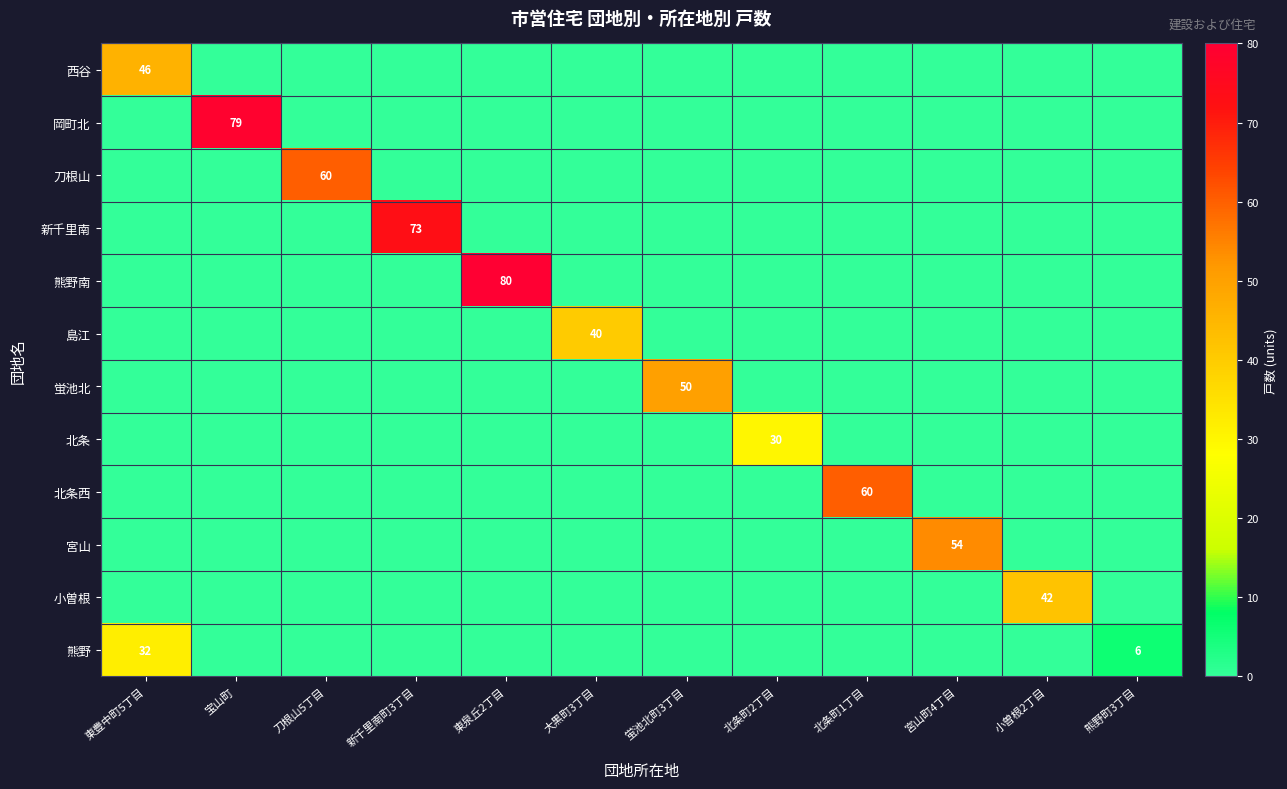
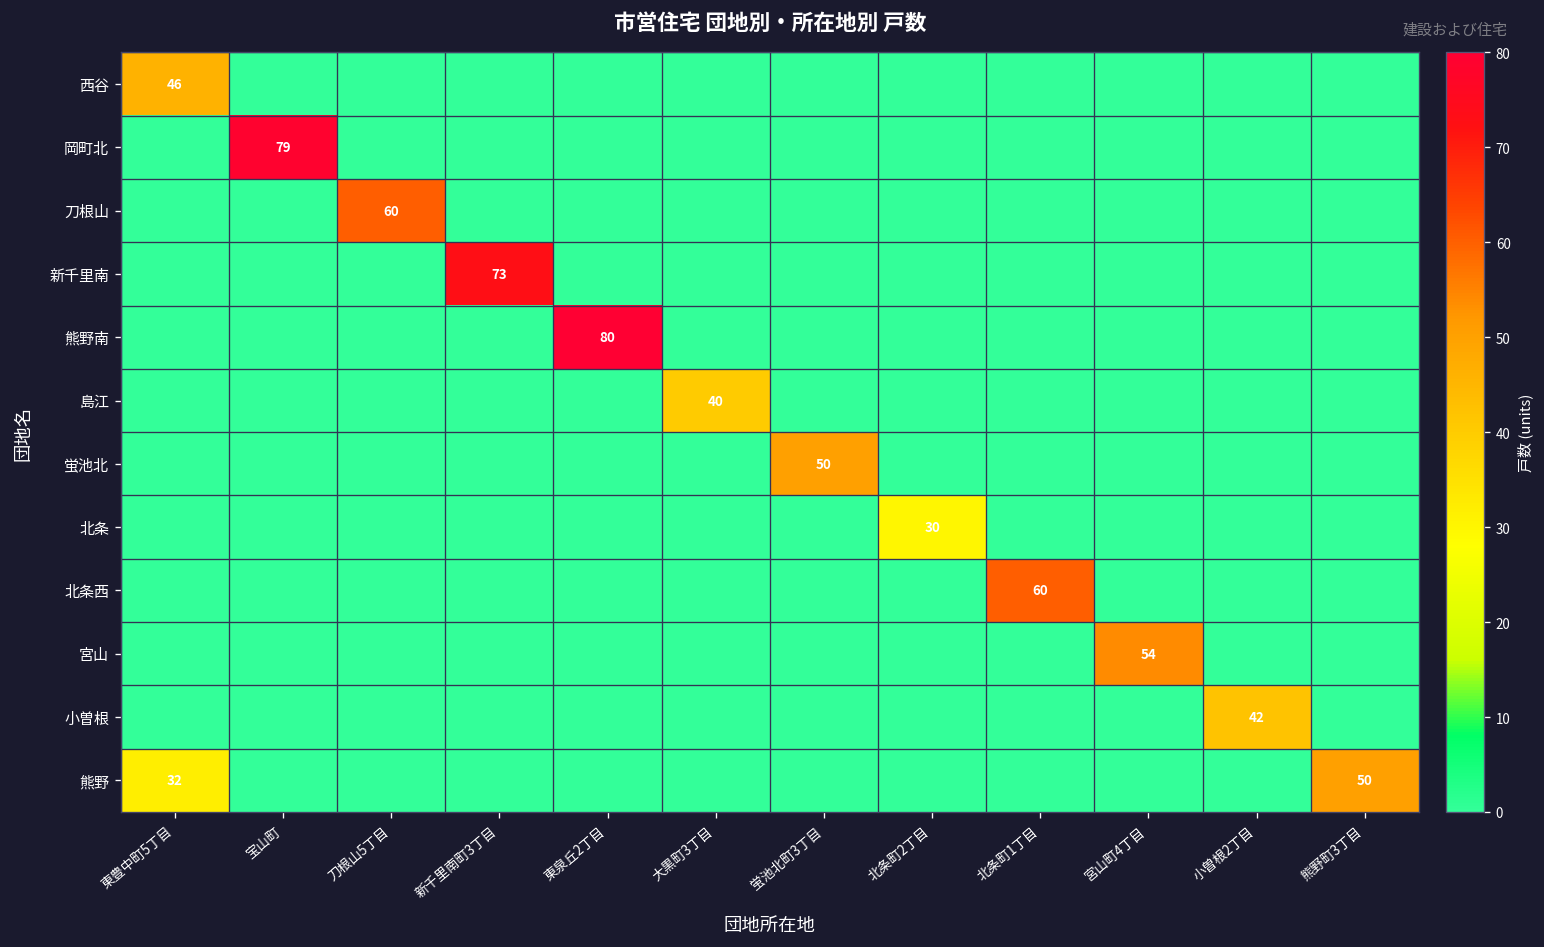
熊野, 熊野町3丁目: 6 -> 50
